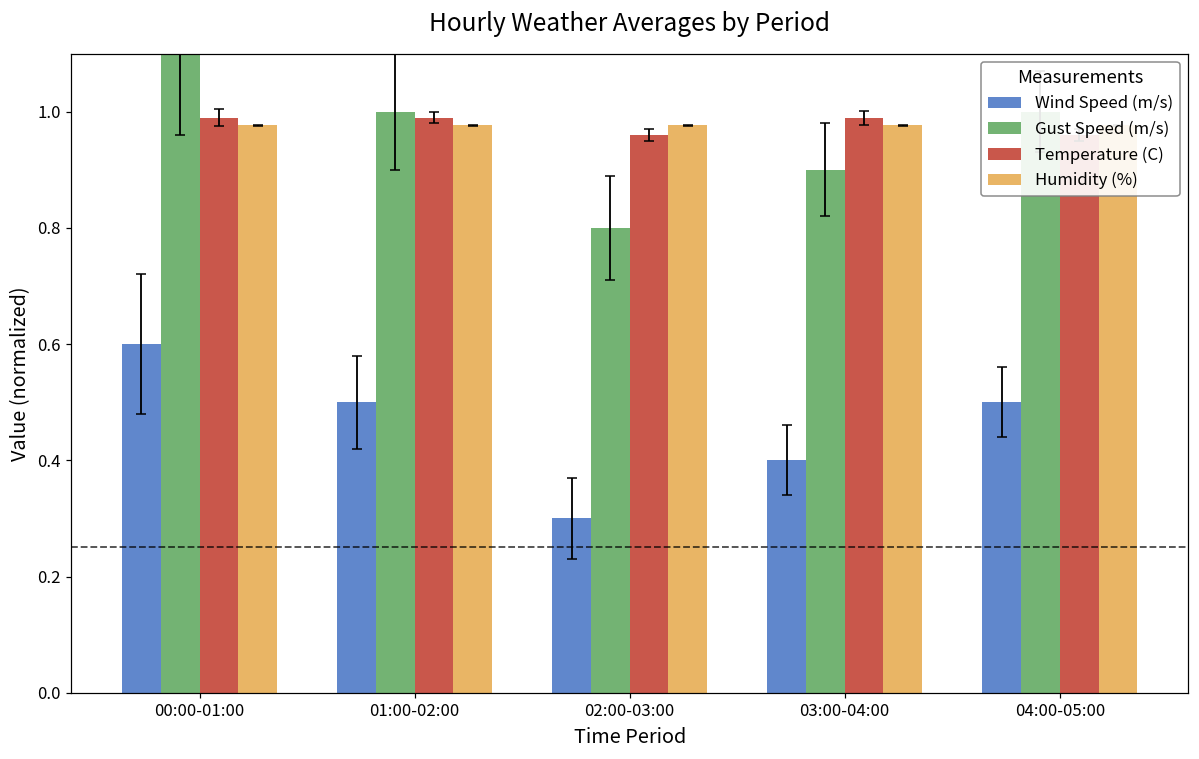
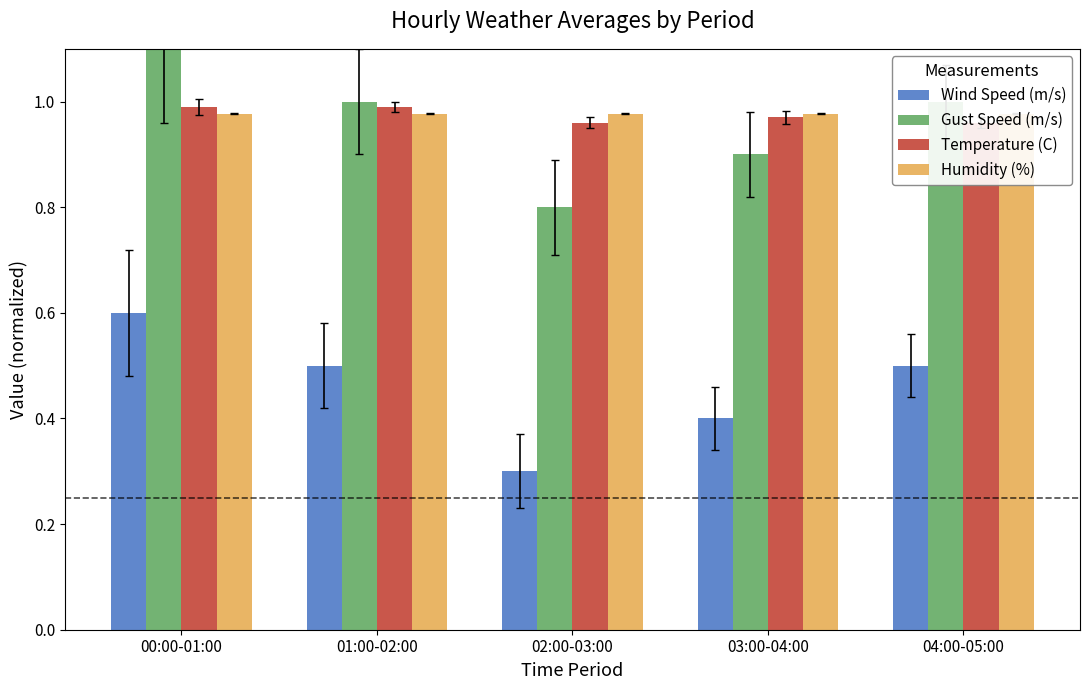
Temperature (C), 03:00-04:00: 0.99 -> 0.97
